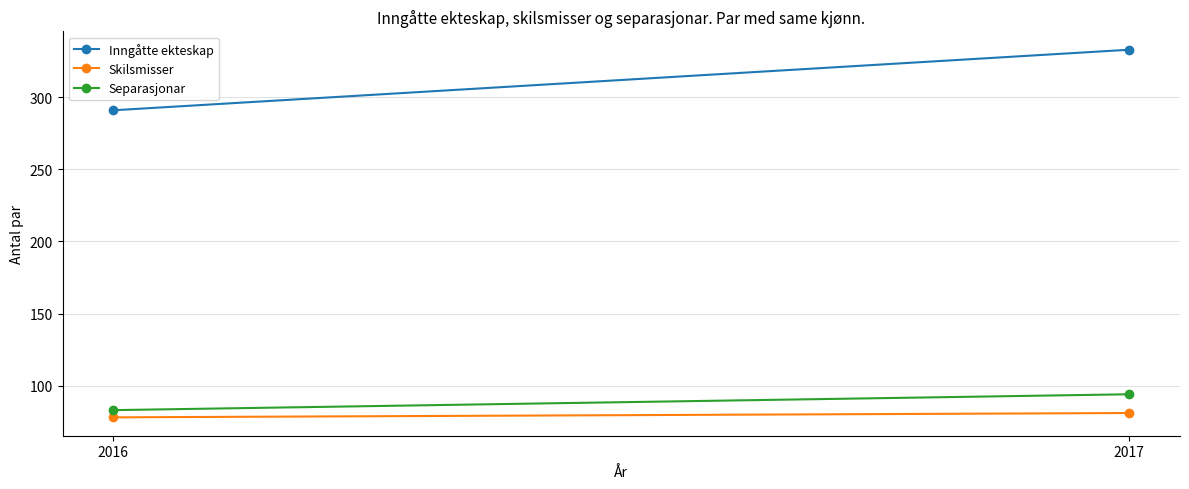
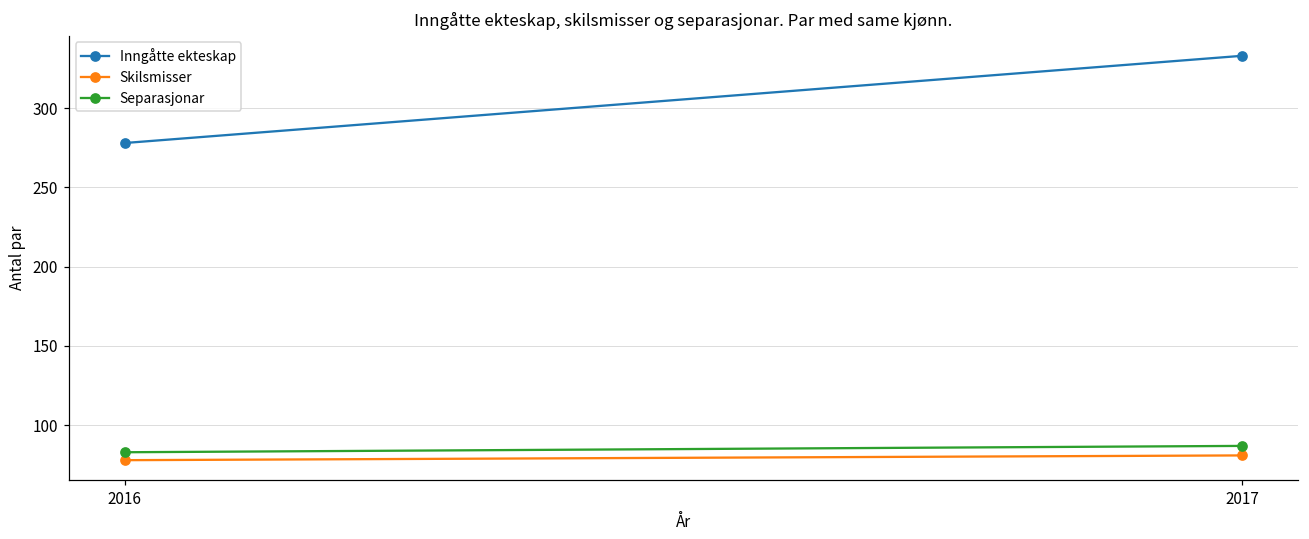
Inngåtte ekteskap, 2016: 291 -> 278
Separasjonar, 2017: 94 -> 87
